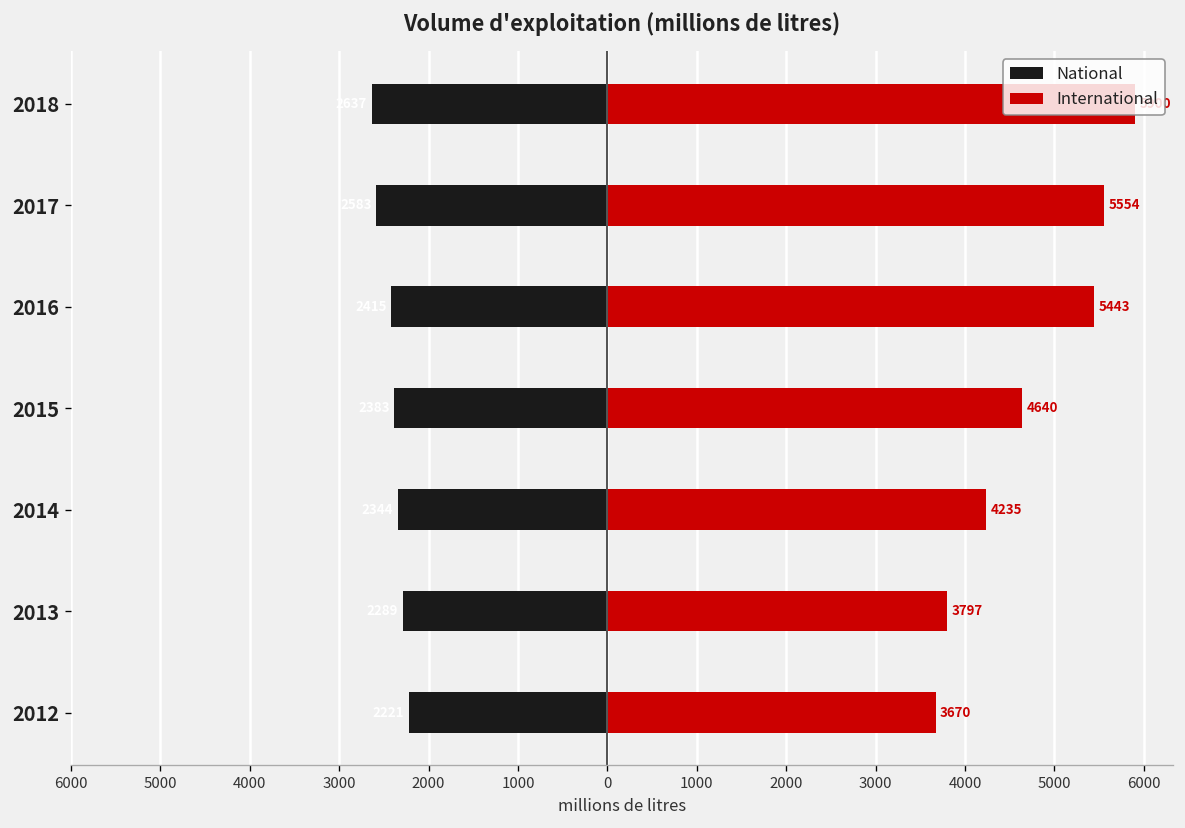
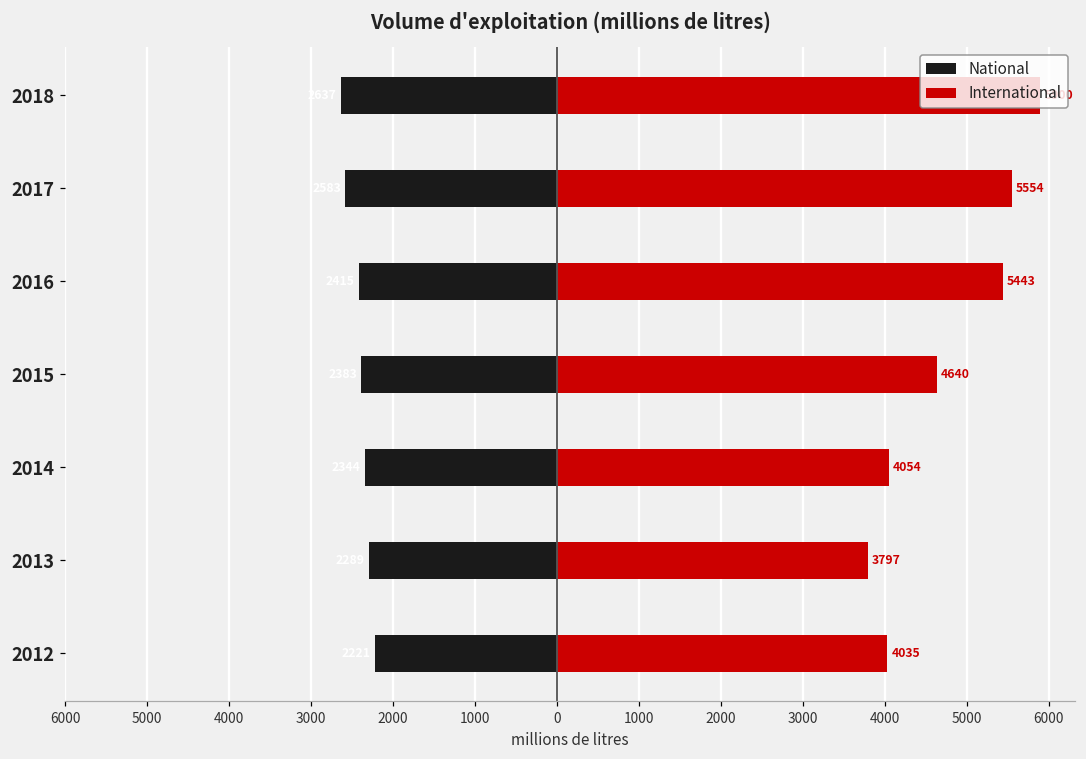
International, 2014: 4235 -> 4054
International, 2012: 3670 -> 4035
